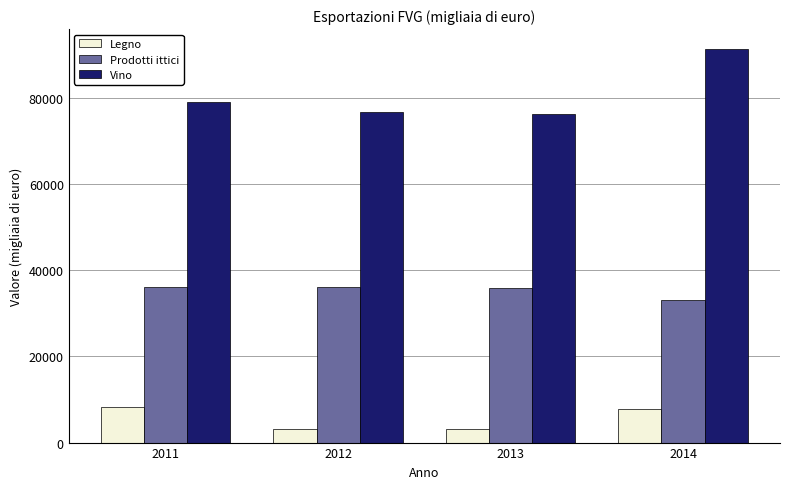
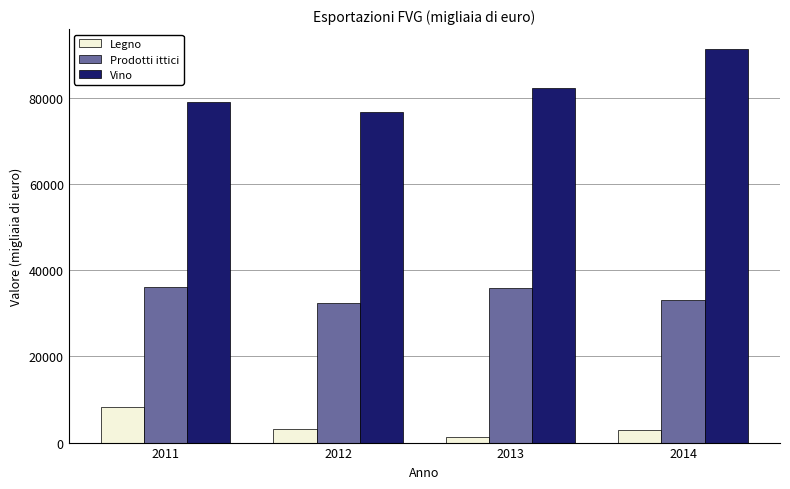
Prodotti ittici, 2012: 36000 -> 32000
Legno, 2013: 3000 -> 1000
Vino, 2013: 76000 -> 82000
Legno, 2014: 8000 -> 3000
